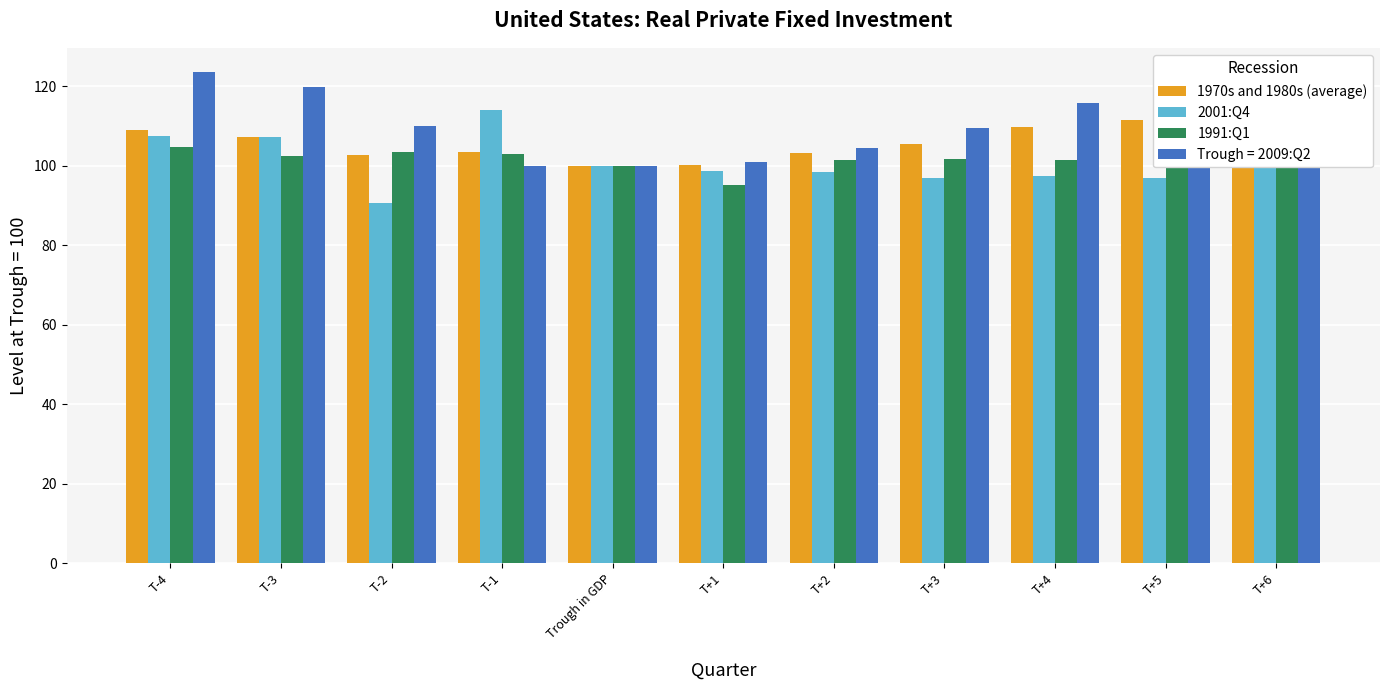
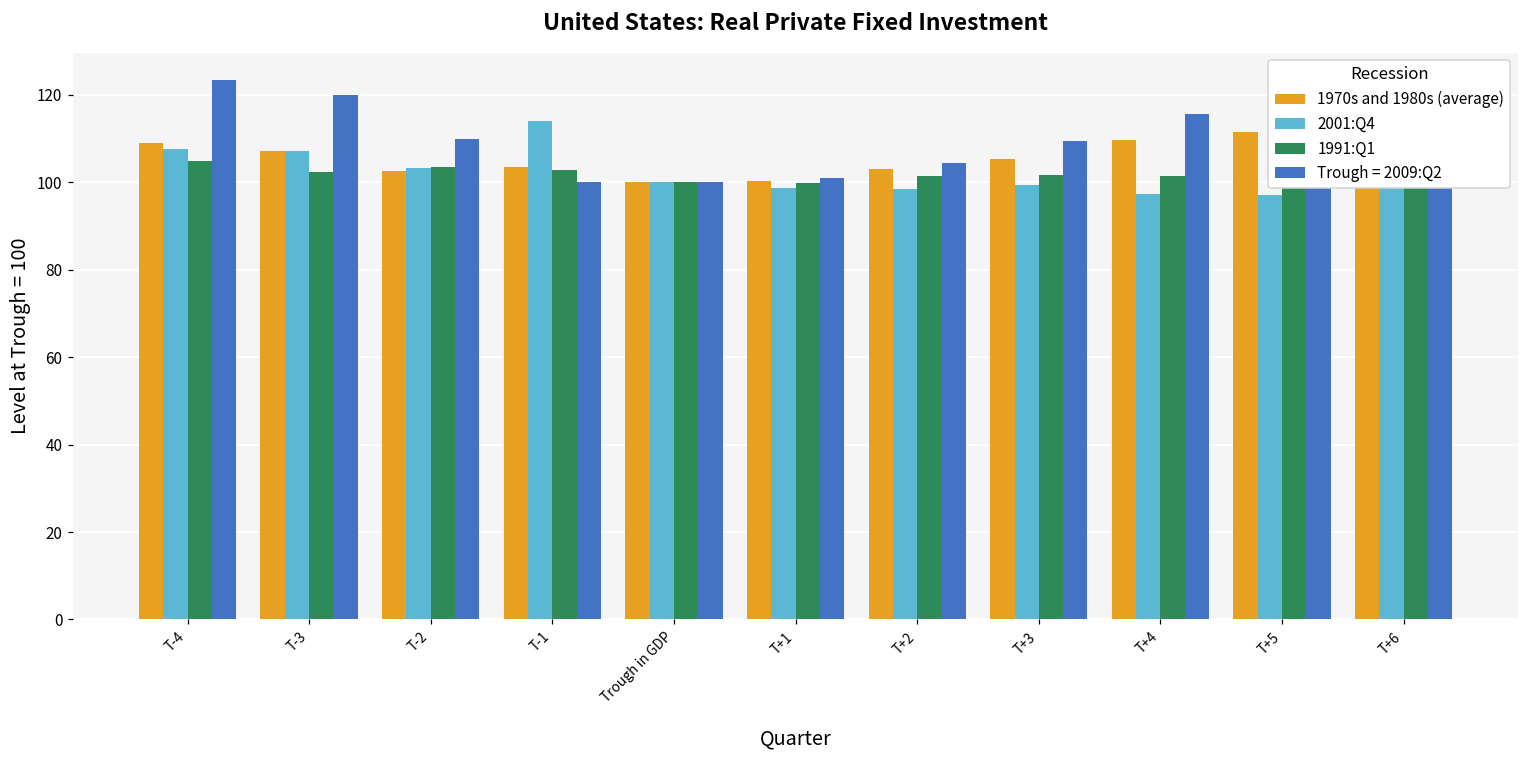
2001:Q4, T-2: 91 -> 103
1991:Q1, T+1: 95 -> 100
2001:Q4, T+3: 97 -> 99
